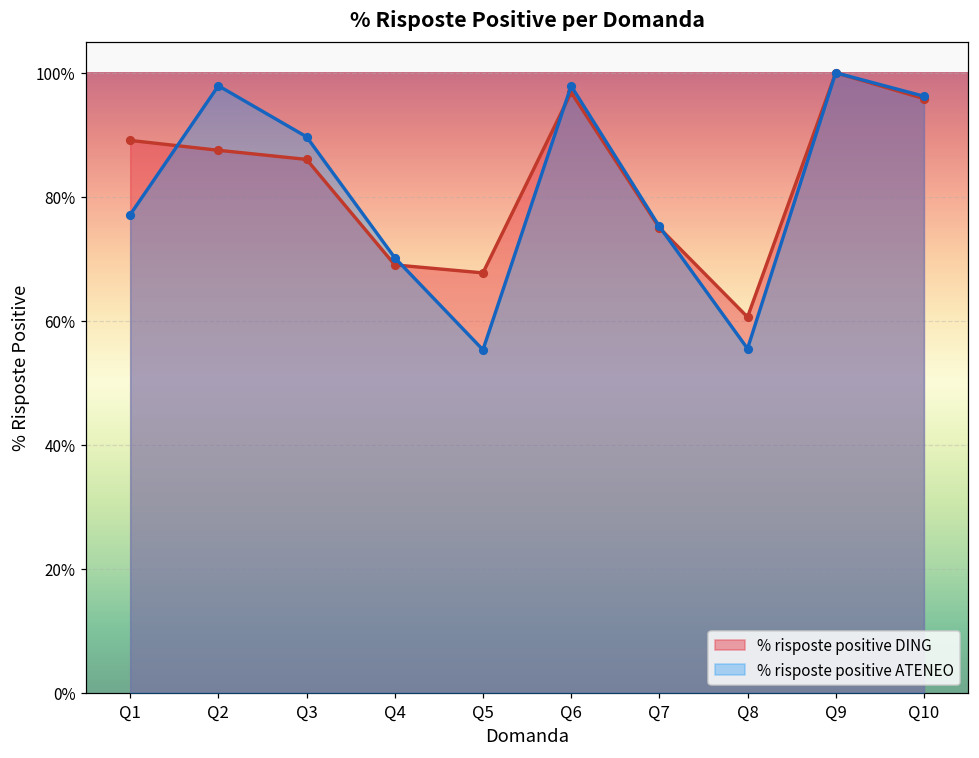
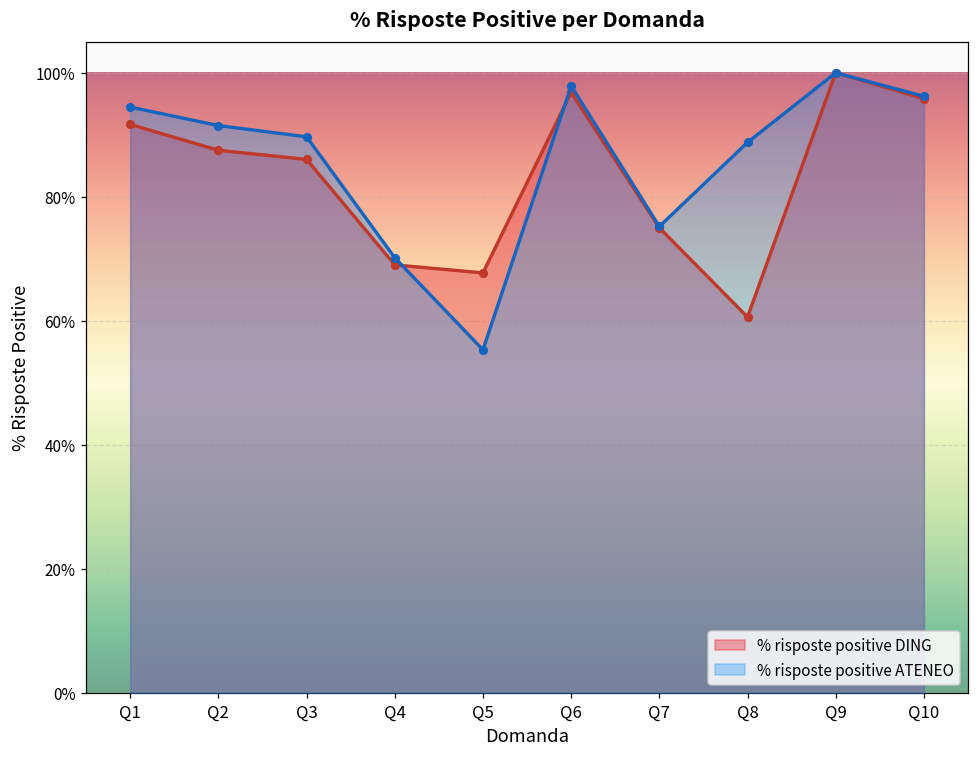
% risposte positive DING, Q1: 89% -> 92%
% risposte positive ATENEO, Q1: 77% -> 94%
% risposte positive ATENEO, Q2: 98% -> 91%
% risposte positive ATENEO, Q8: 56% -> 89%
